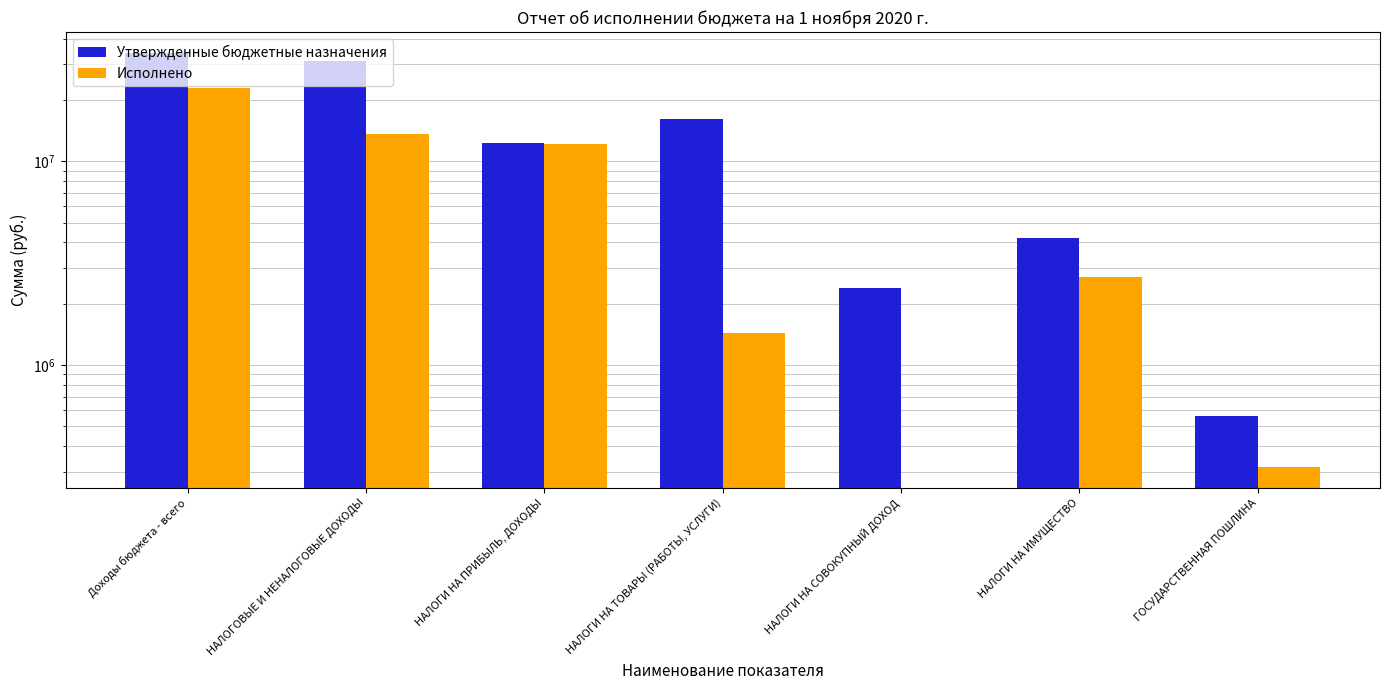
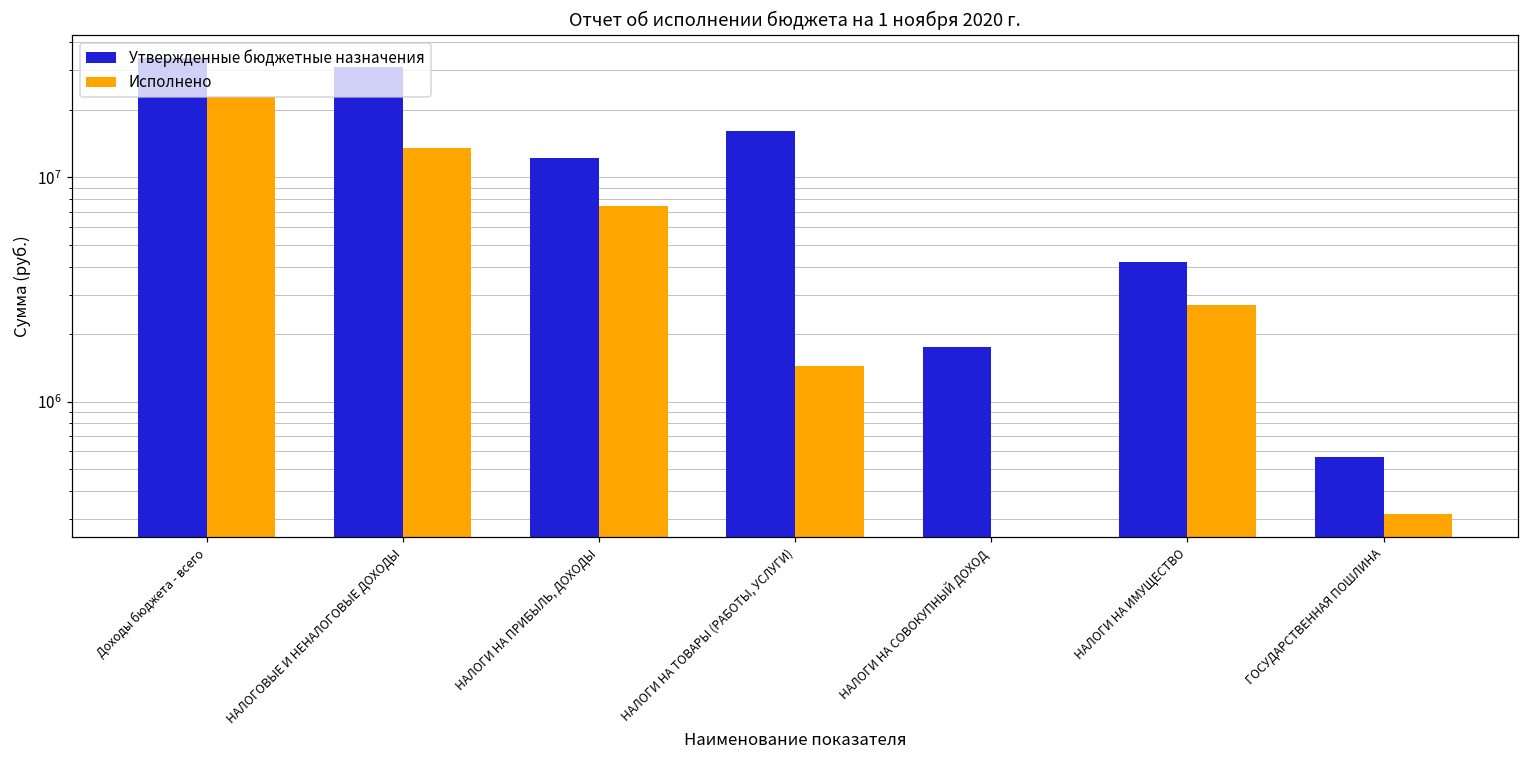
Исполнено, НАЛОГИ НА ПРИБЫЛЬ, ДОХОДЫ: 12000000 -> 7400000
Утвержденные бюджетные назначения, НАЛОГИ НА СОВОКУПНЫЙ ДОХОД: 2400000 -> 1700000
